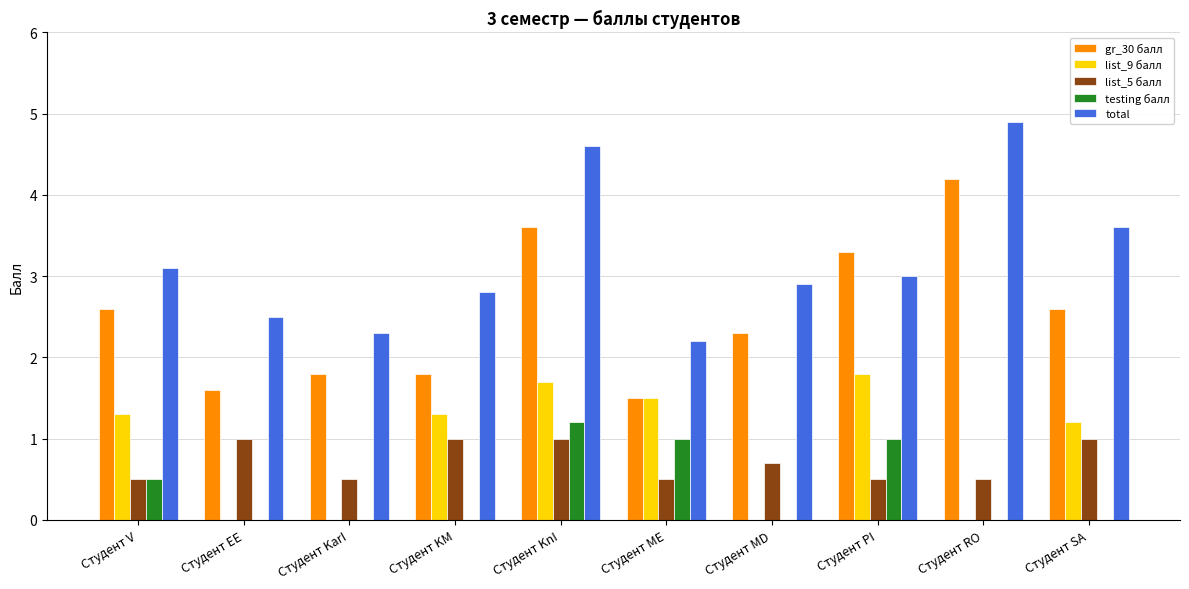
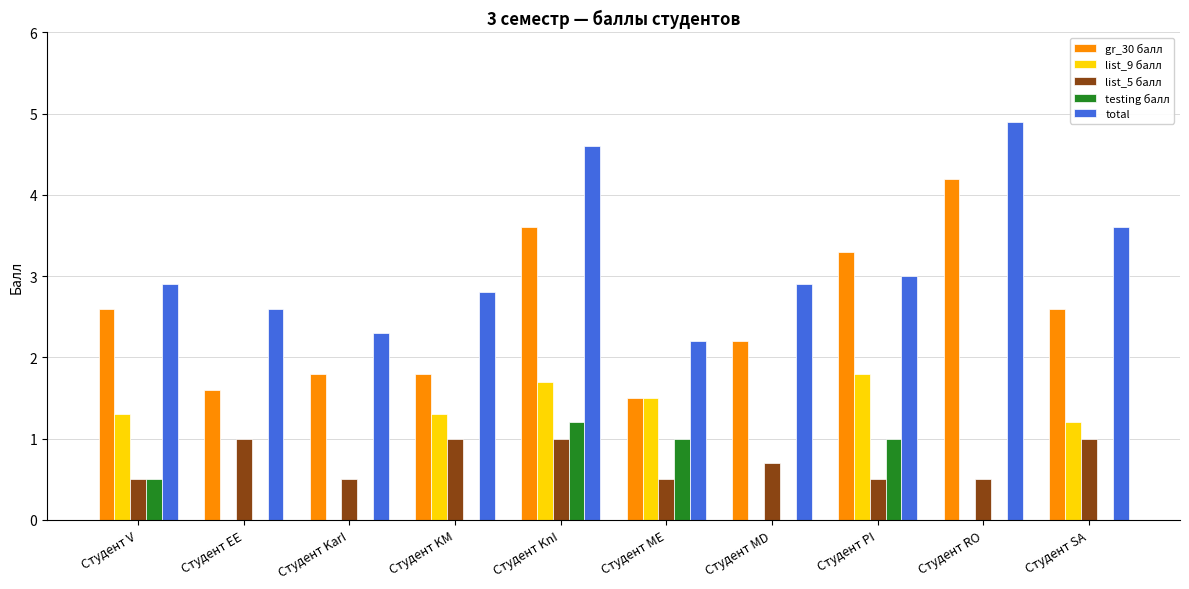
total, Студент V: 3.1 -> 2.9
total, Студент EE: 2.5 -> 2.6
gr_30 балл, Студент MD: 2.3 -> 2.2
